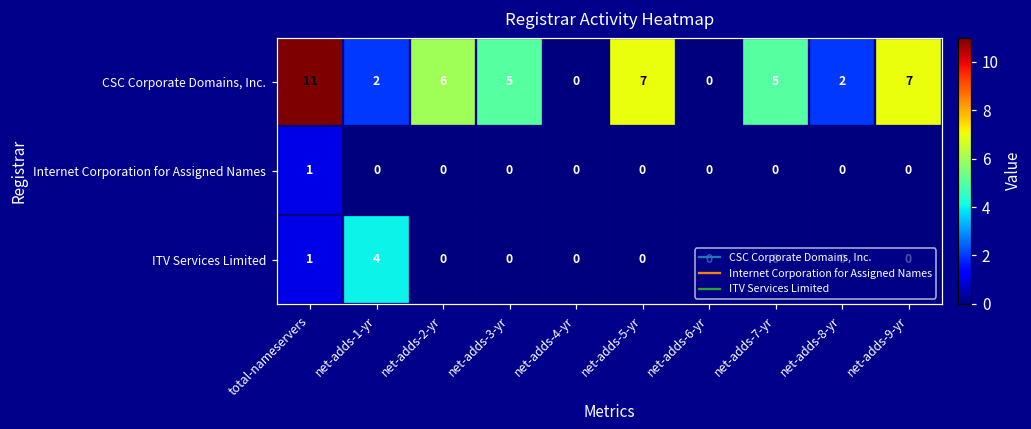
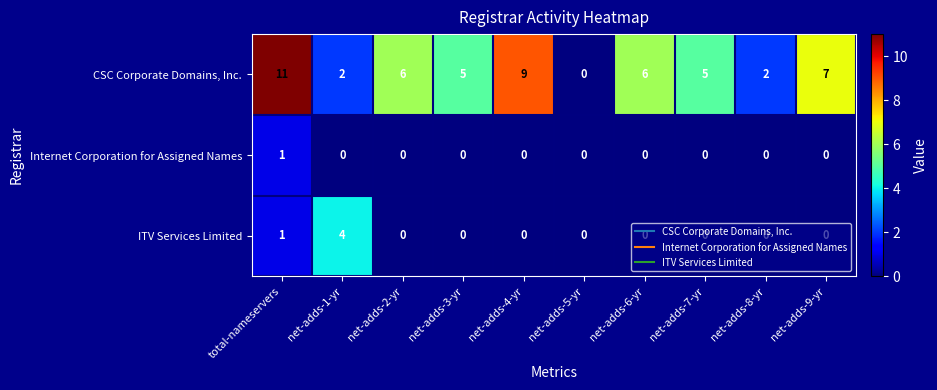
CSC Corporate Domains, Inc., net-adds-4-yr: 0 -> 9
CSC Corporate Domains, Inc., net-adds-5-yr: 7 -> 0
CSC Corporate Domains, Inc., net-adds-6-yr: 0 -> 6
